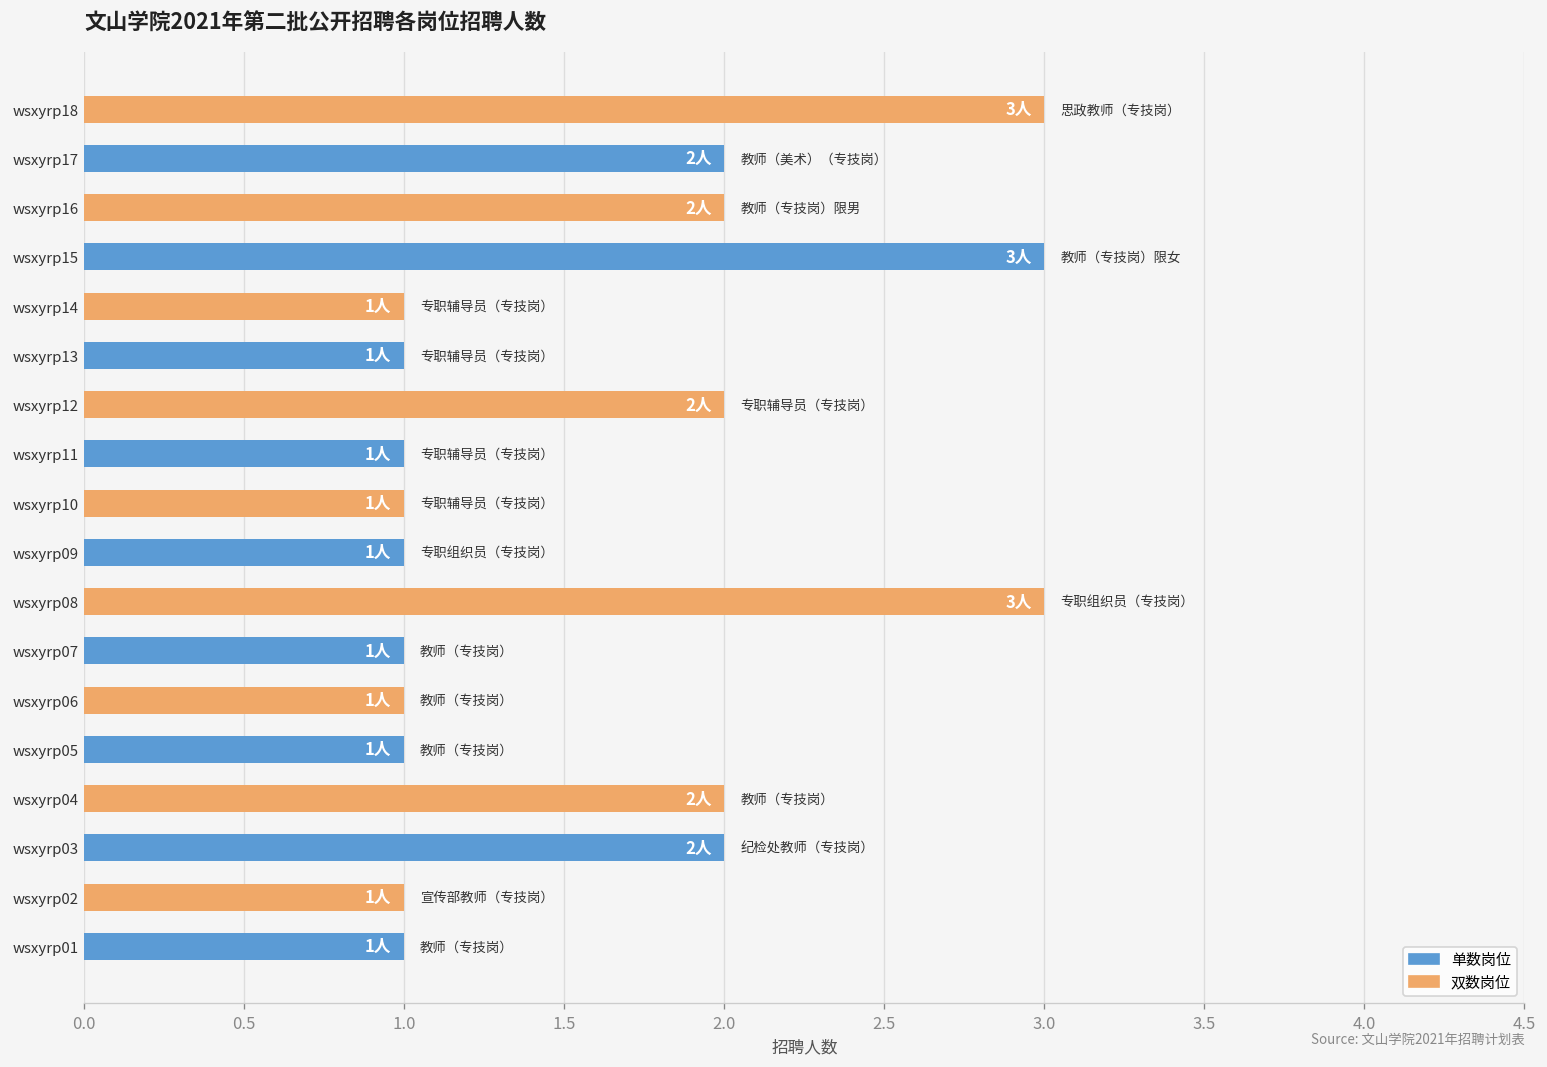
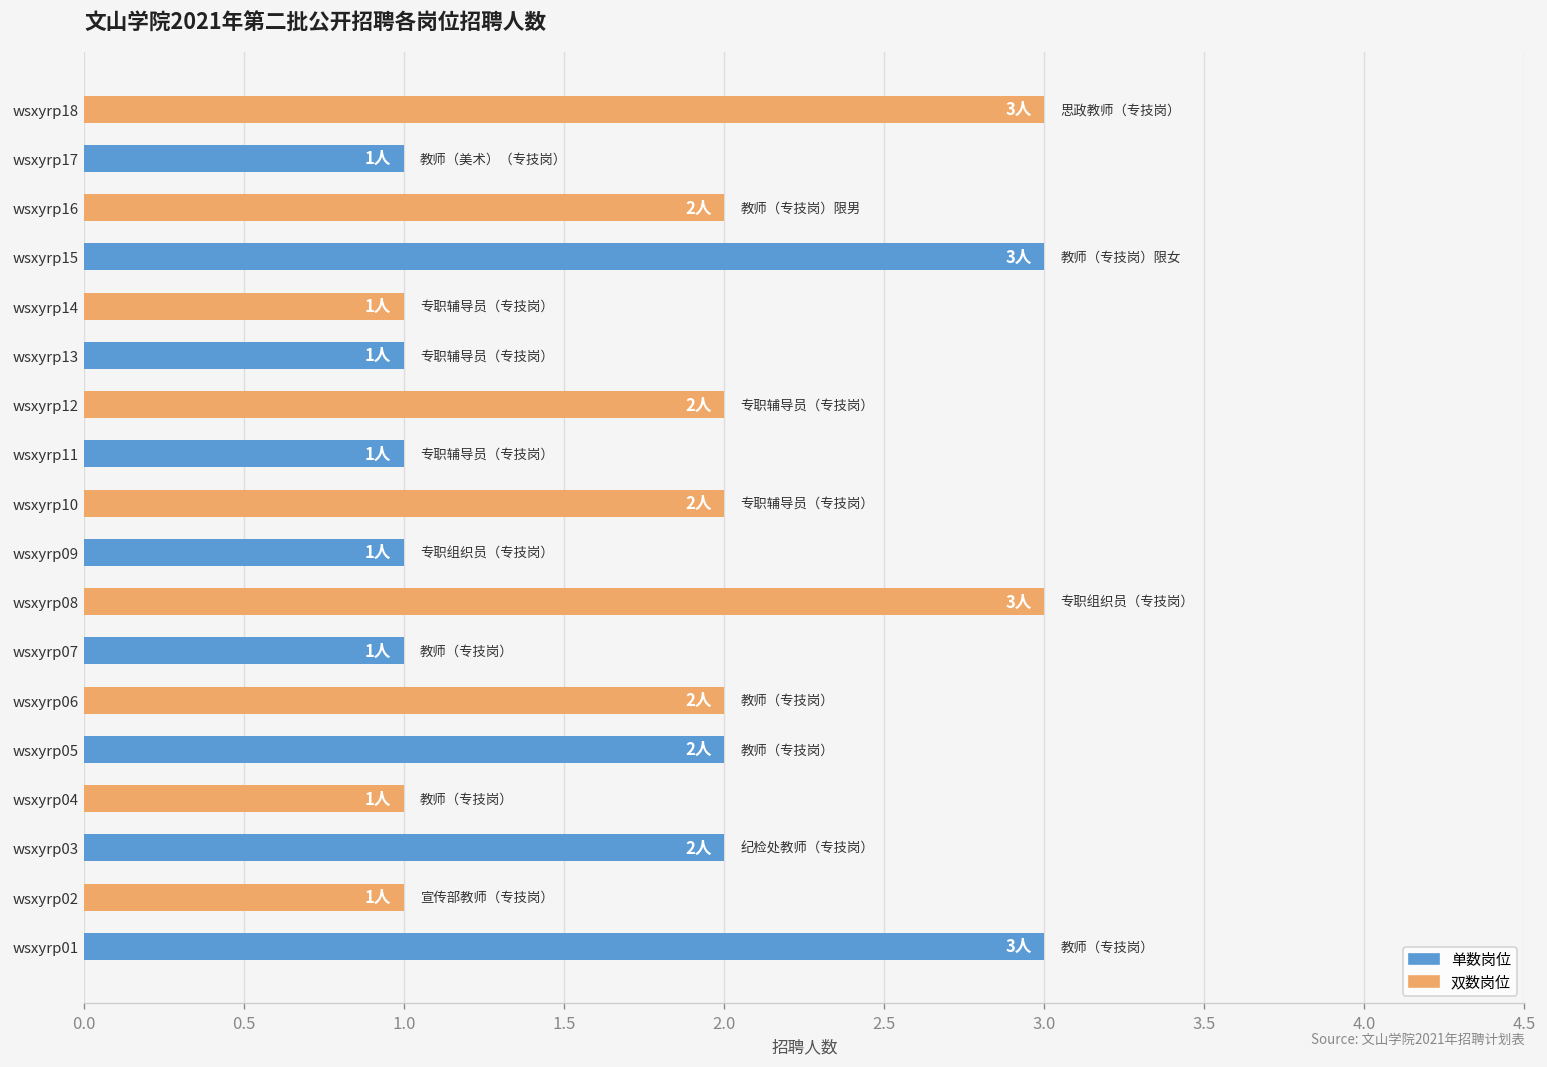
wsxyrp17: 2人 -> 1人
wsxyrp10: 1人 -> 2人
wsxyrp06: 1人 -> 2人
wsxyrp05: 1人 -> 2人
wsxyrp04: 2人 -> 1人
wsxyrp01: 1人 -> 3人
